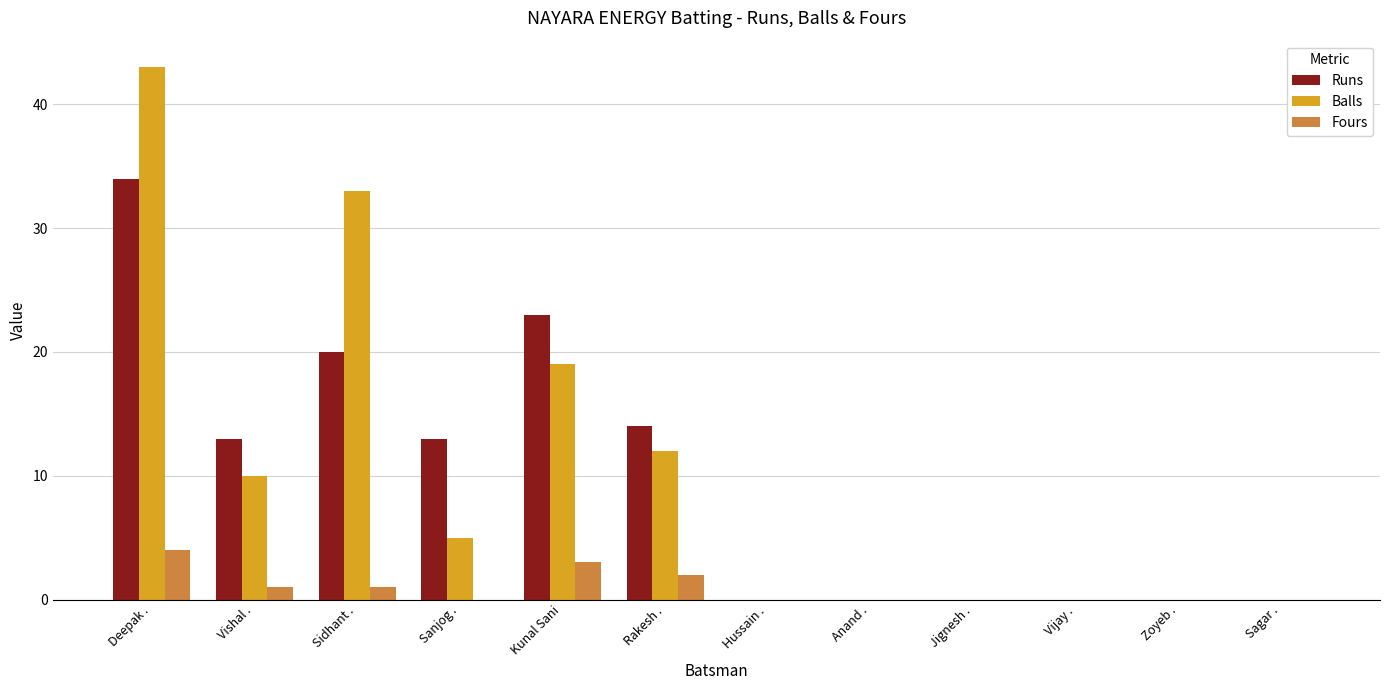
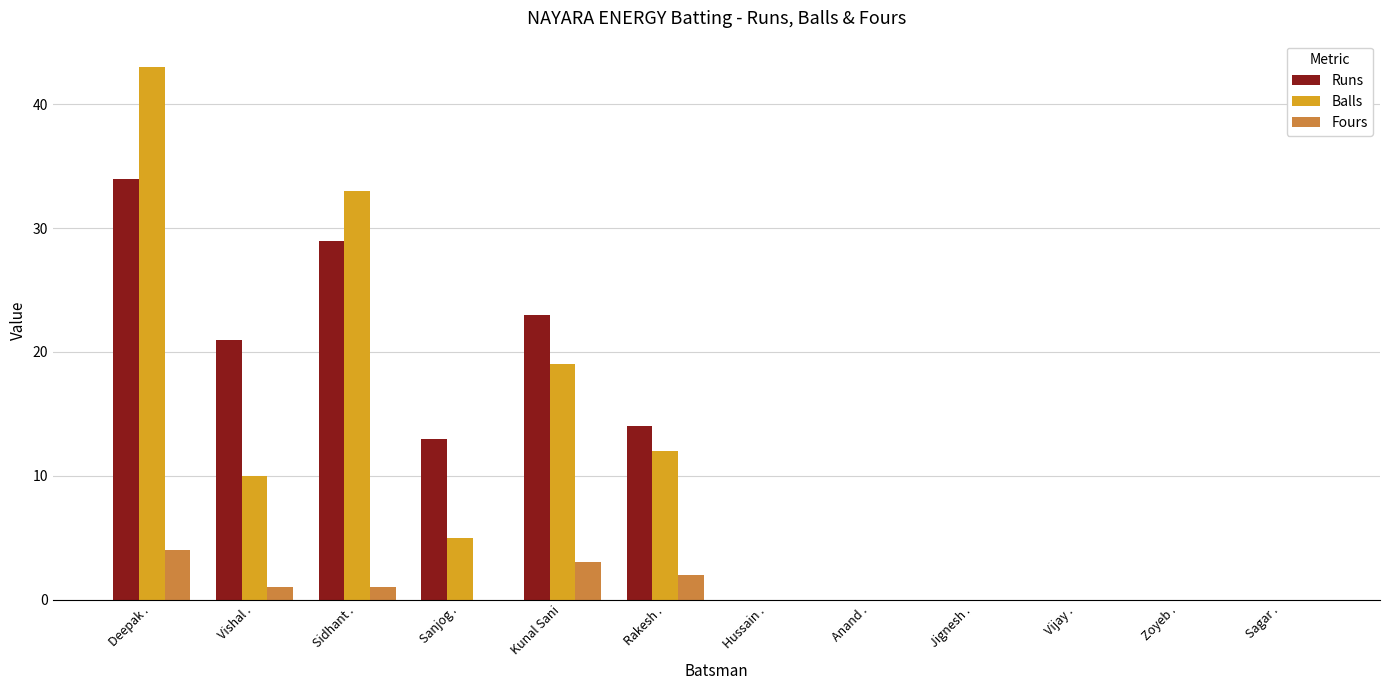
Runs, Vishal .: 13 -> 21
Runs, Sidhant .: 20 -> 29
